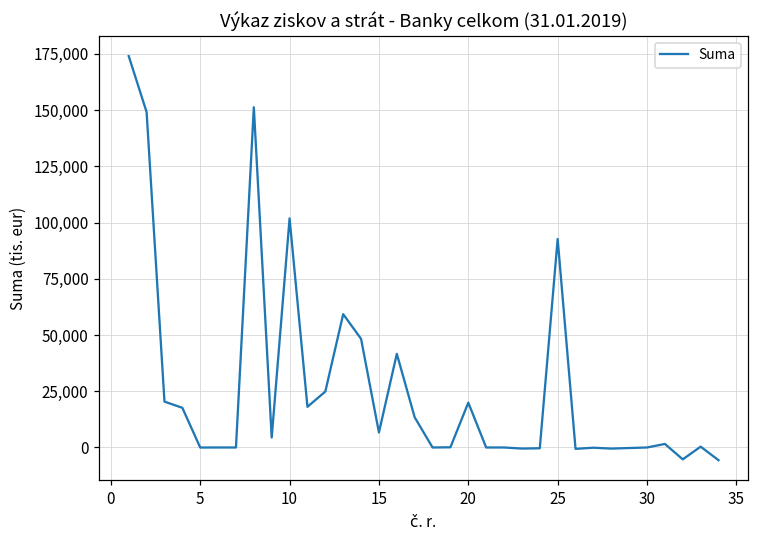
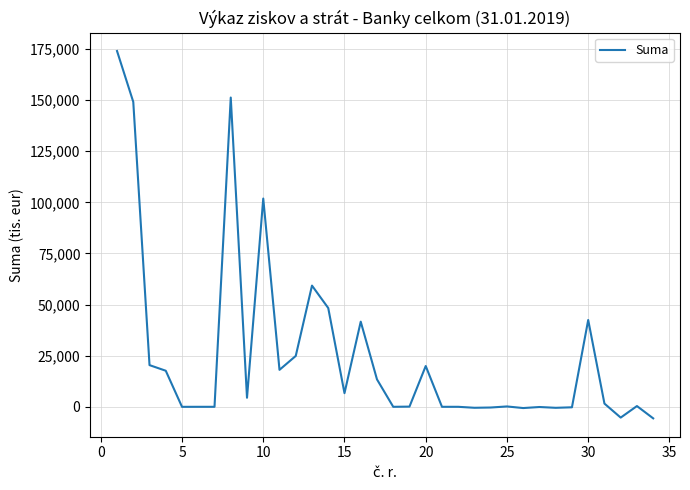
25: 93,000 -> 0
30: 0 -> 42,000
